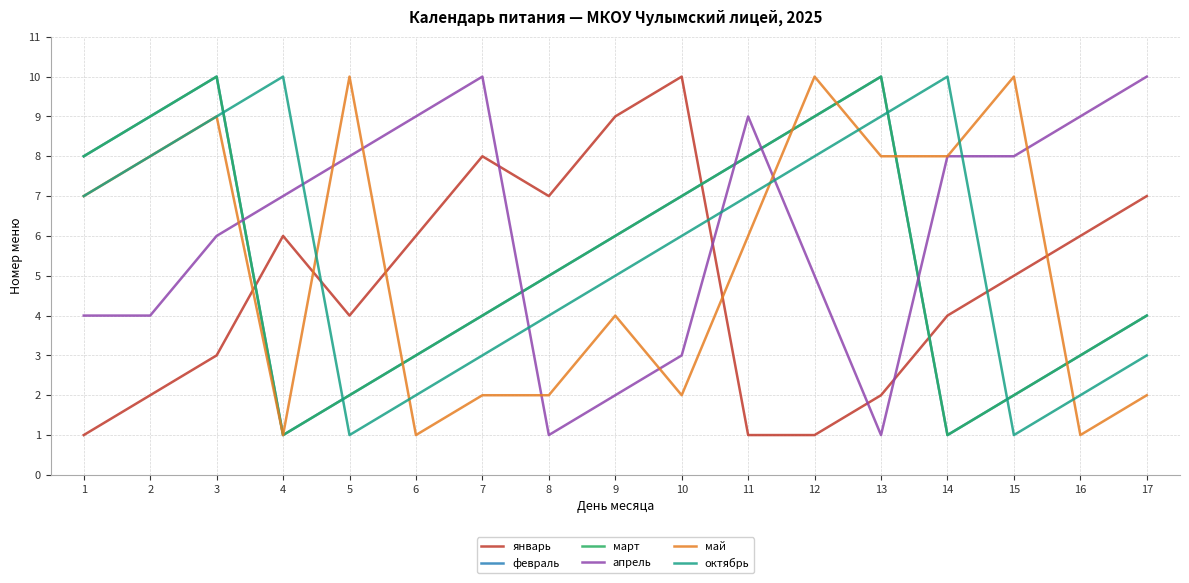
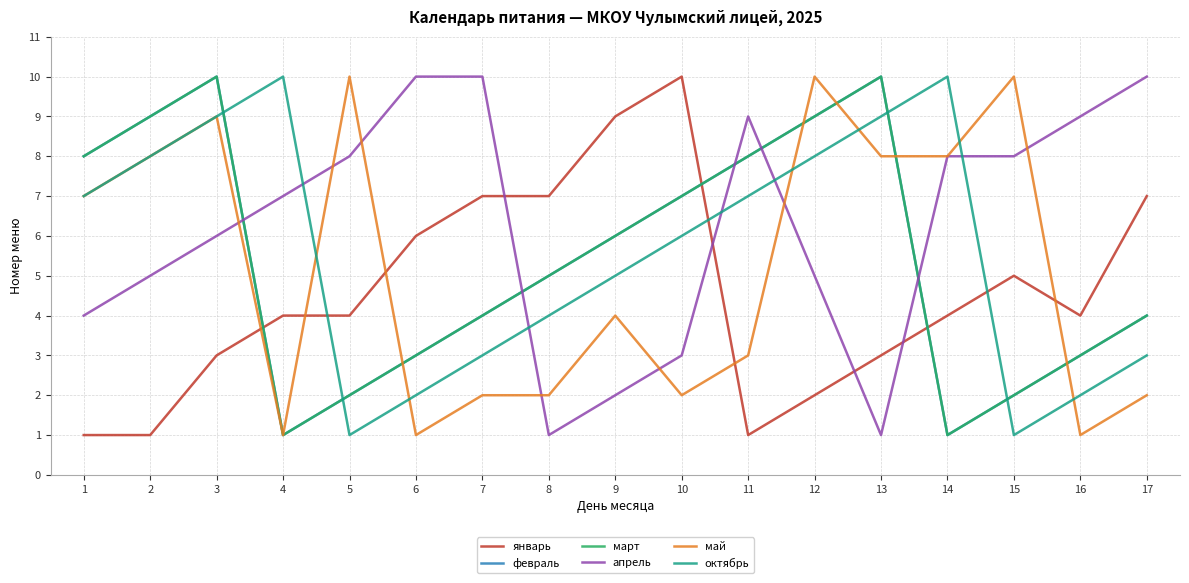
январь, 2: 2 -> 1
апрель, 2: 4 -> 5
январь, 4: 6 -> 4
апрель, 6: 9 -> 10
январь, 7: 8 -> 7
май, 11: 6 -> 3
январь, 12: 1 -> 2
январь, 13: 2 -> 3
январь, 16: 6 -> 4
